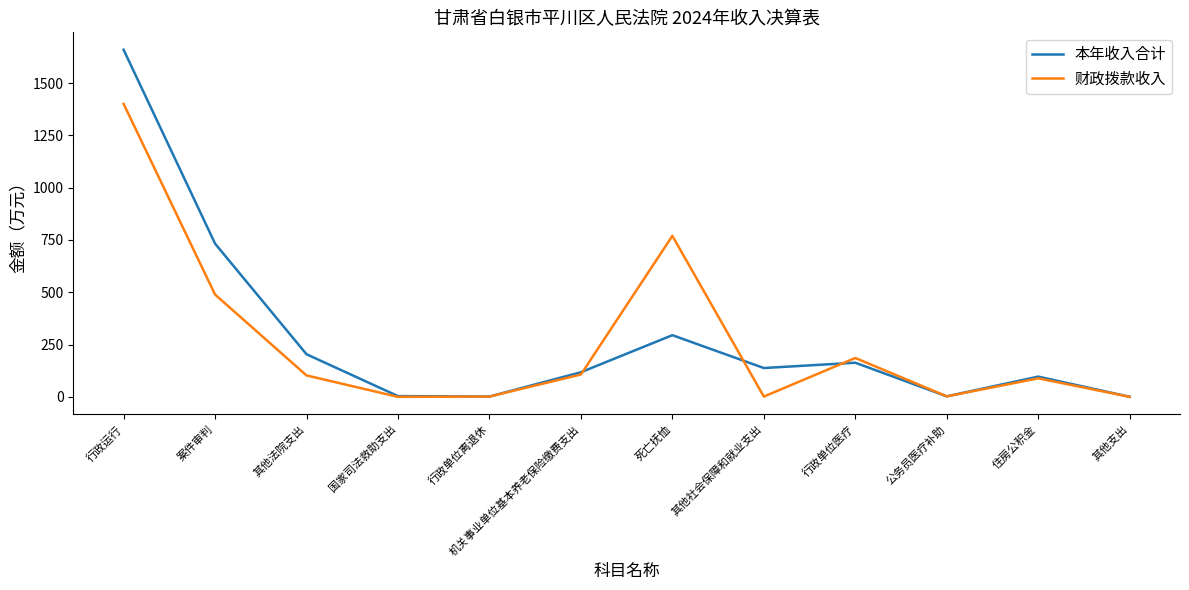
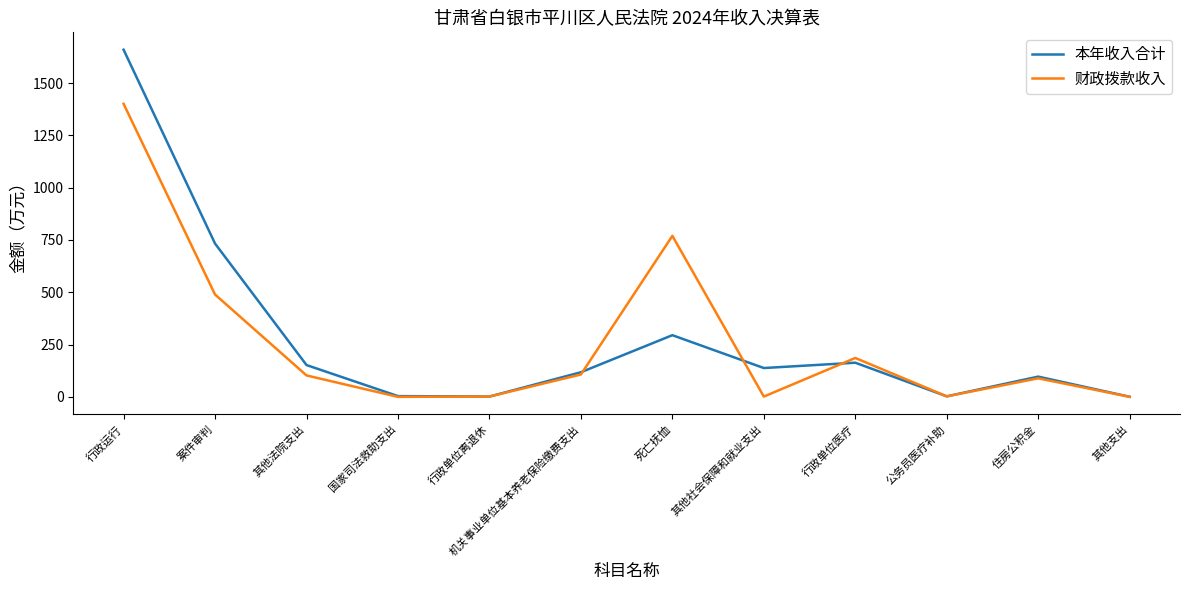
本年收入合计, 其他法院支出: 200 -> 150
